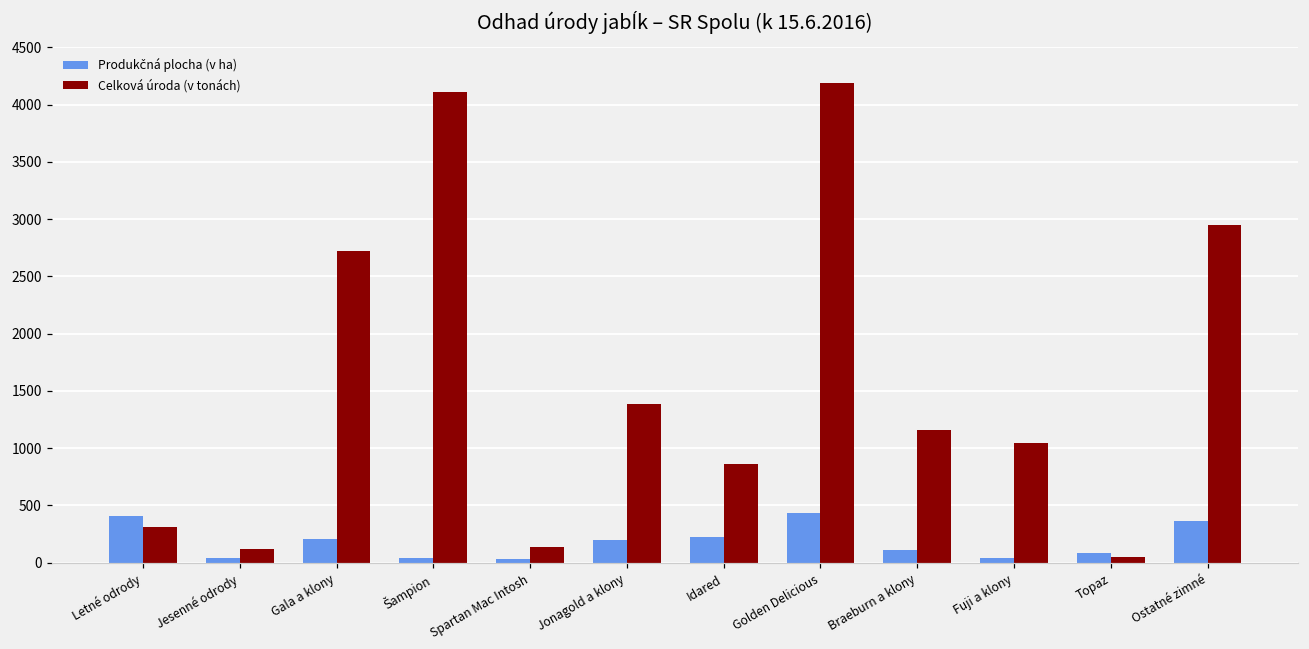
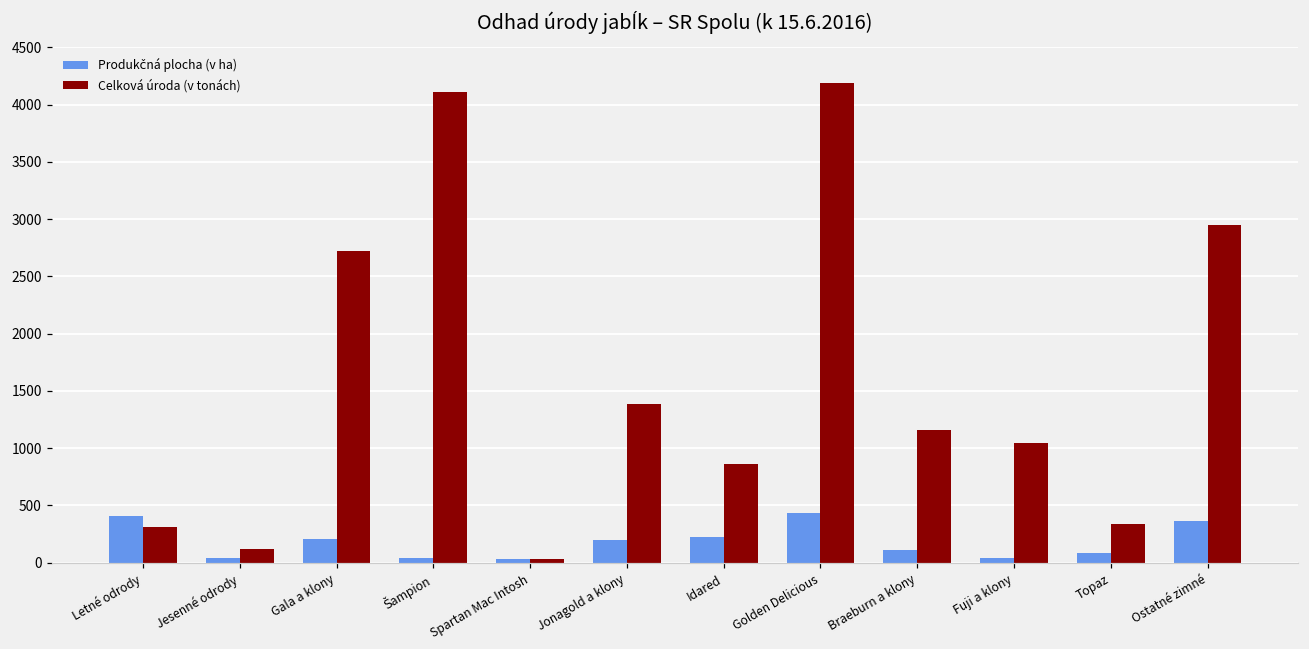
Celková úroda (v tonách), Spartan Mac Intosh: 140 -> 30
Celková úroda (v tonách), Topaz: 50 -> 330
